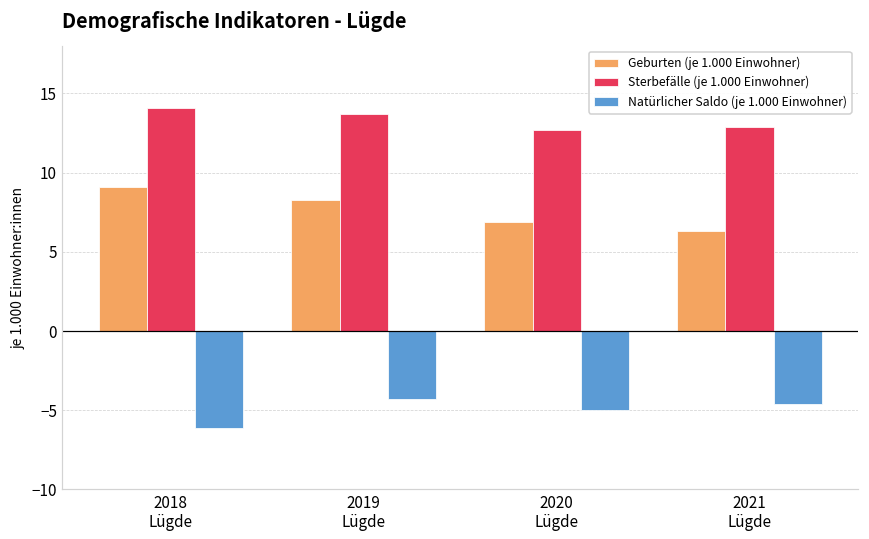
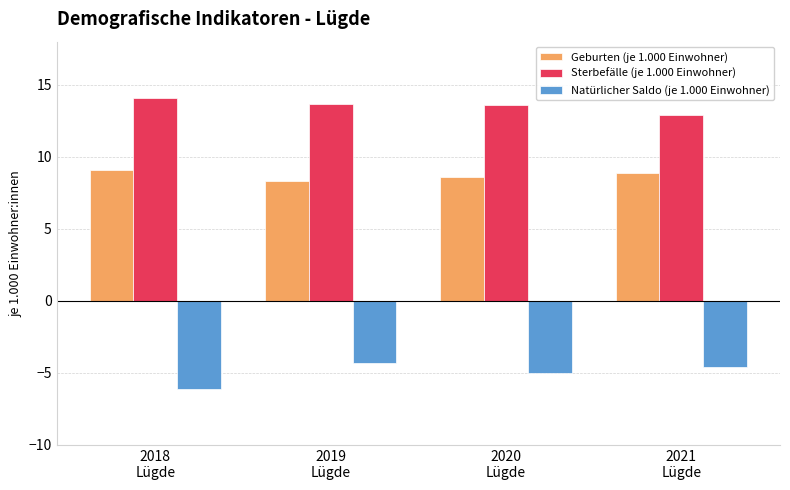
Geburten (je 1.000 Einwohner), 2020 Lügde: 6.9 -> 8.6
Sterbefälle (je 1.000 Einwohner), 2020 Lügde: 12.7 -> 13.6
Geburten (je 1.000 Einwohner), 2021 Lügde: 6.3 -> 8.9
